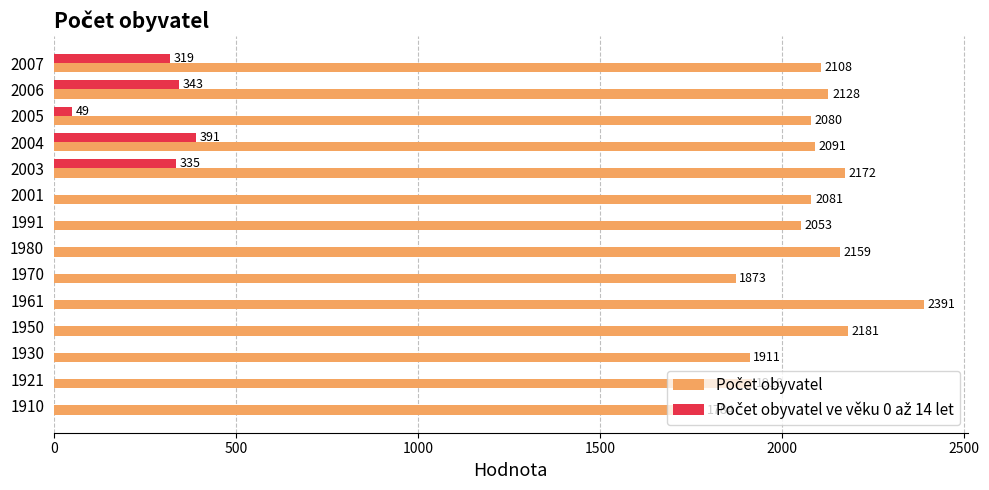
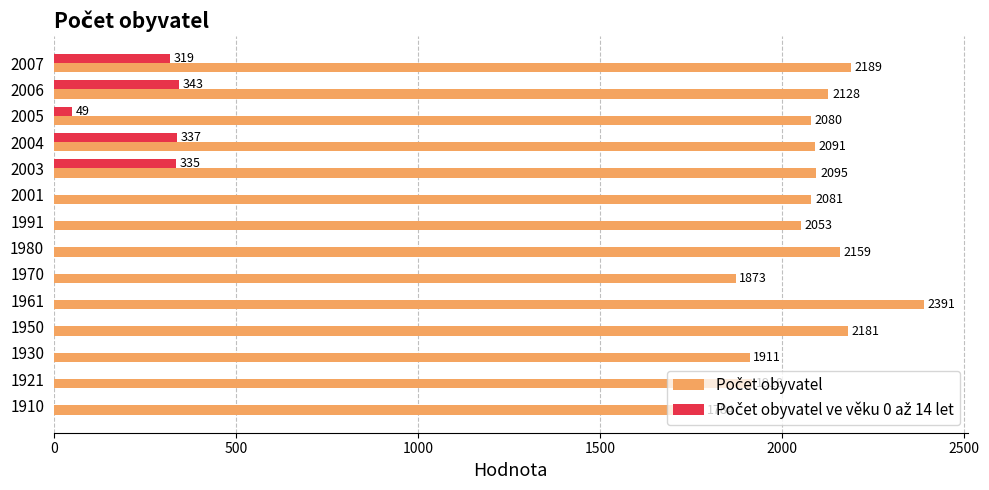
Počet obyvatel, 2007: 2108 -> 2189
Počet obyvatel ve věku 0 až 14 let, 2004: 391 -> 337
Počet obyvatel, 2003: 2172 -> 2095
